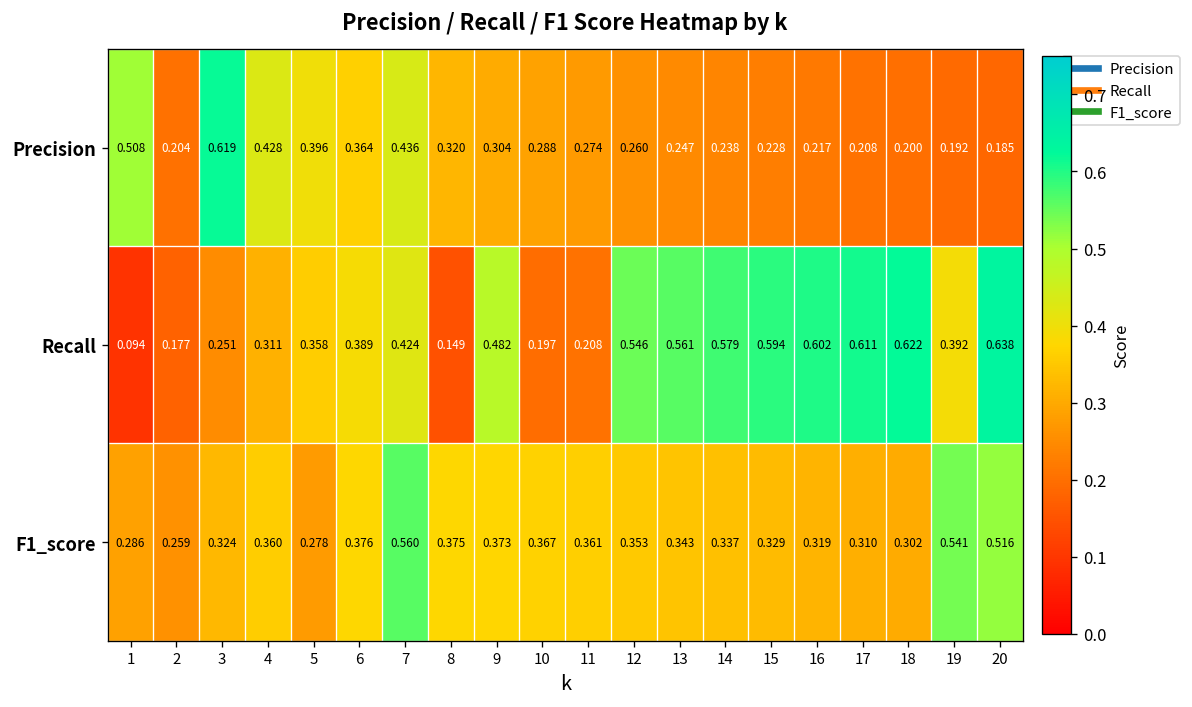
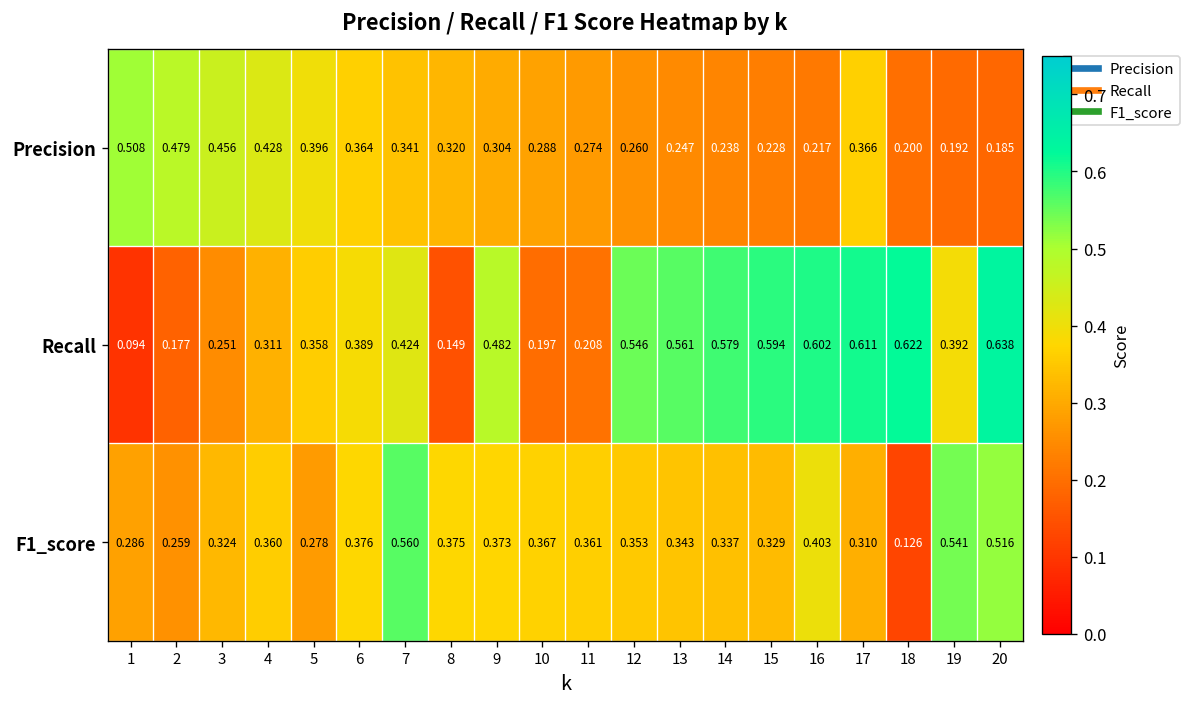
Precision, 2: 0.204 -> 0.479
Precision, 3: 0.619 -> 0.456
Precision, 7: 0.436 -> 0.341
Precision, 17: 0.208 -> 0.366
F1_score, 16: 0.319 -> 0.403
F1_score, 18: 0.302 -> 0.126
